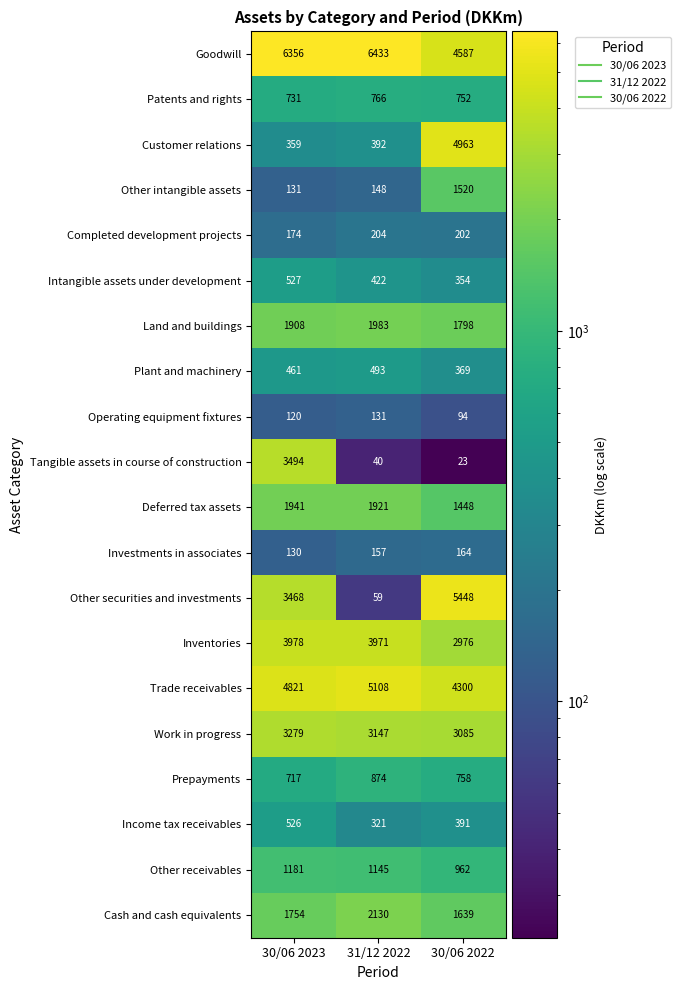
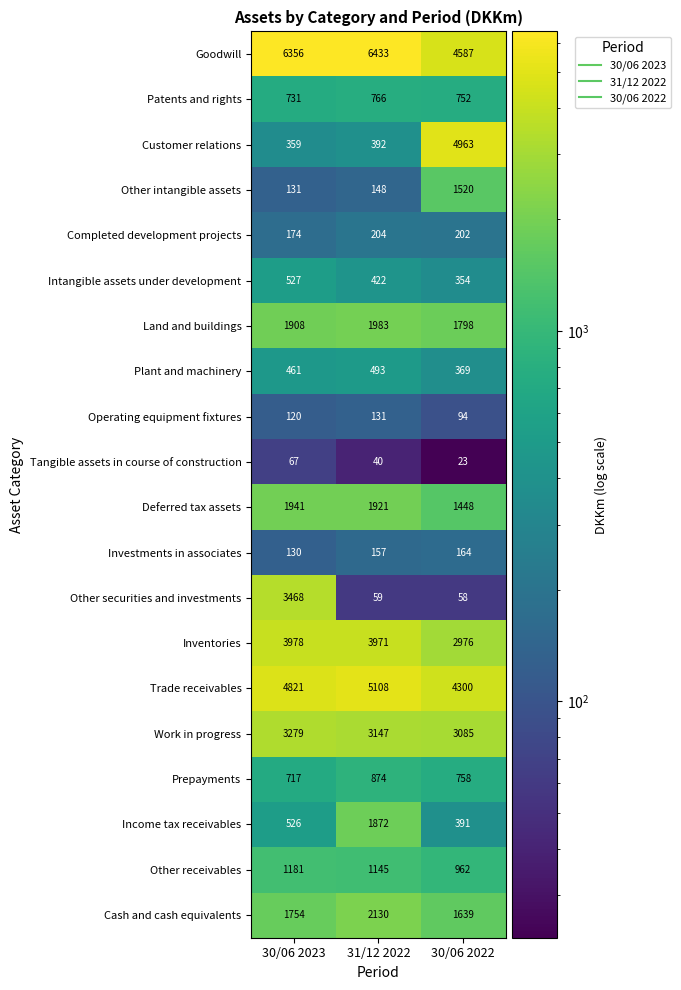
Tangible assets in course of construction, 30/06 2023: 3494 -> 67
Other securities and investments, 30/06 2022: 5448 -> 58
Income tax receivables, 31/12 2022: 321 -> 1872
